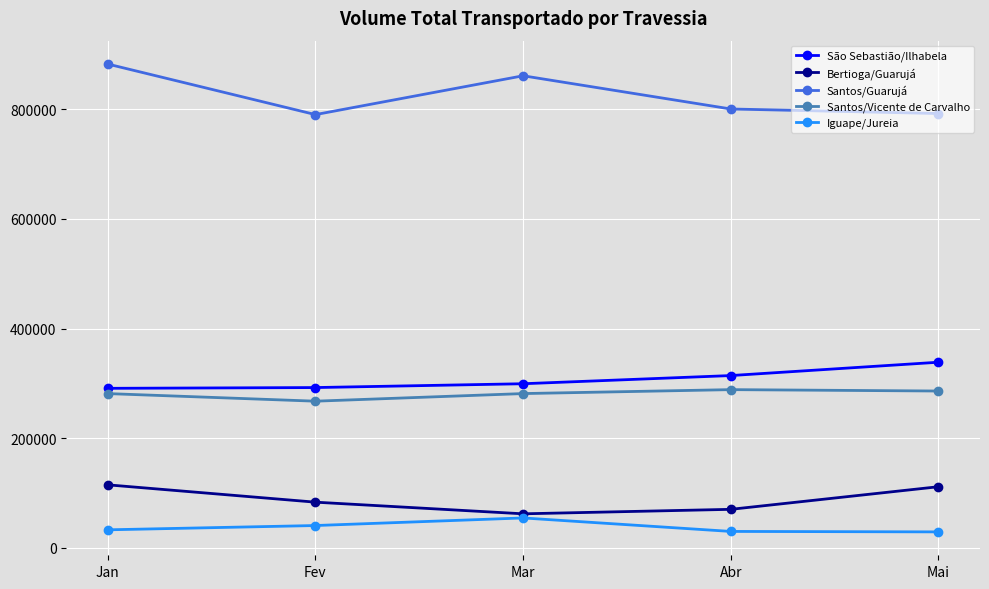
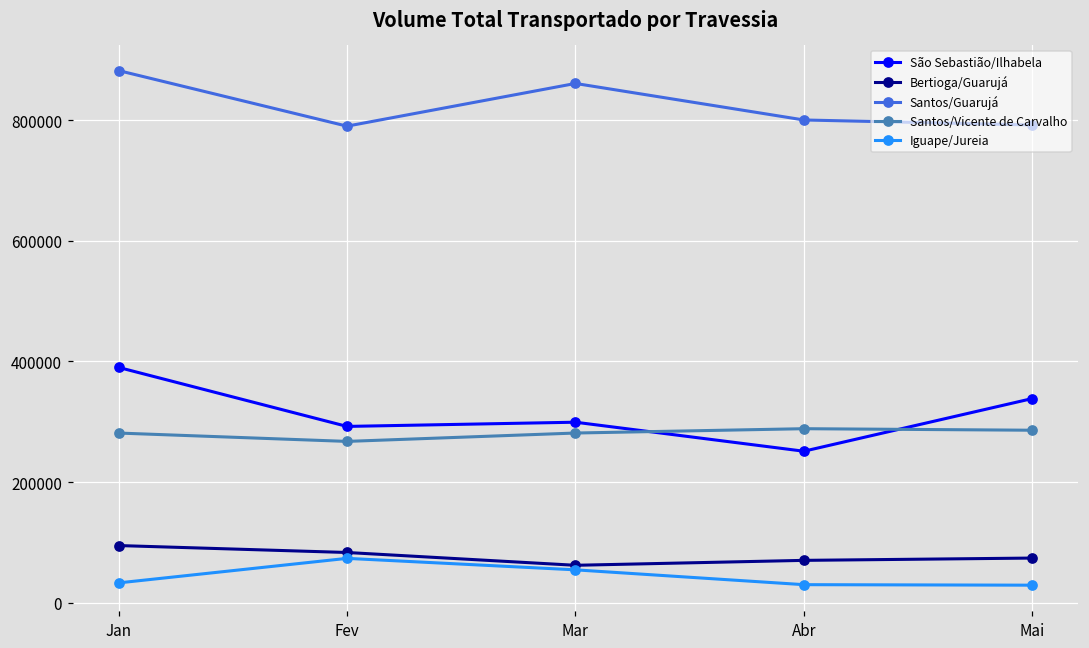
São Sebastião/Ilhabela, Jan: 290000 -> 390000
Bertioga/Guarujá, Jan: 120000 -> 90000
Iguape/Jureia, Fev: 40000 -> 70000
São Sebastião/Ilhabela, Abr: 310000 -> 250000
Bertioga/Guarujá, Mai: 110000 -> 70000
